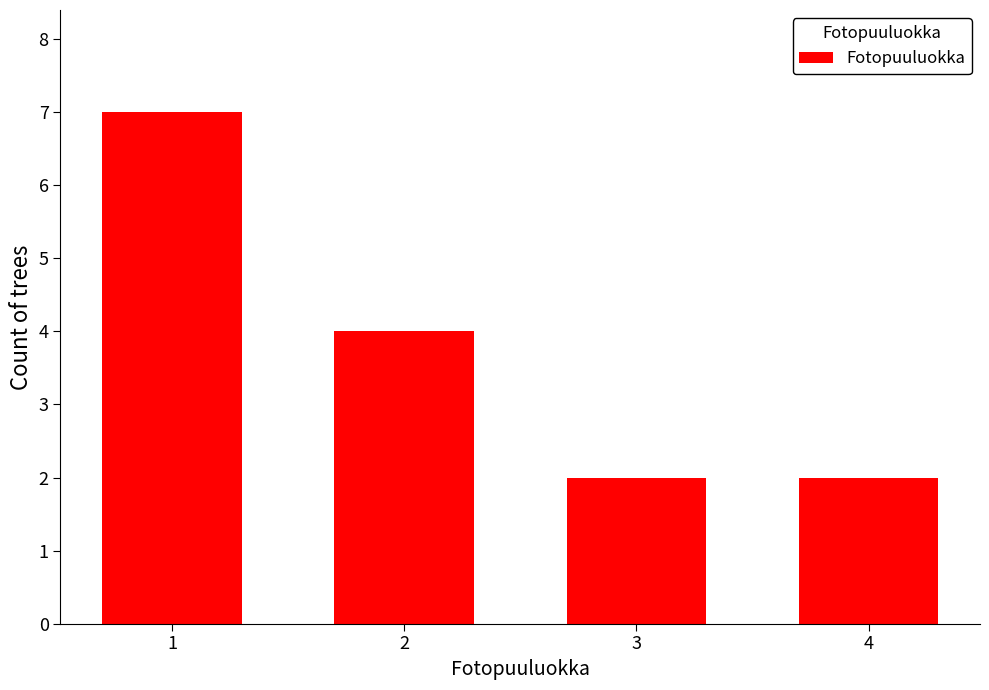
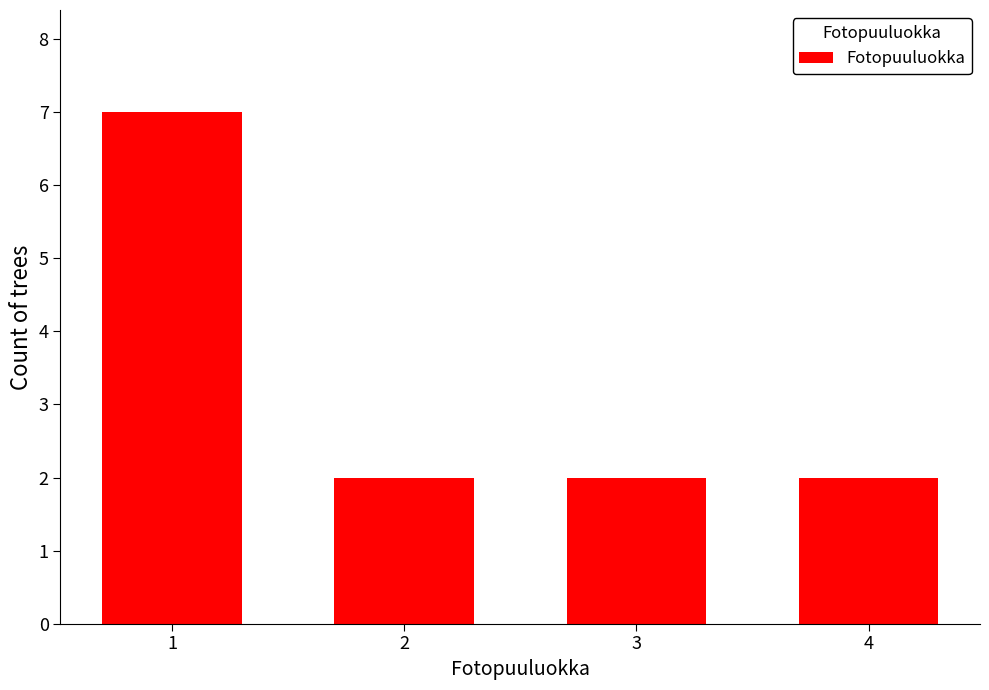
2: 4 -> 2
